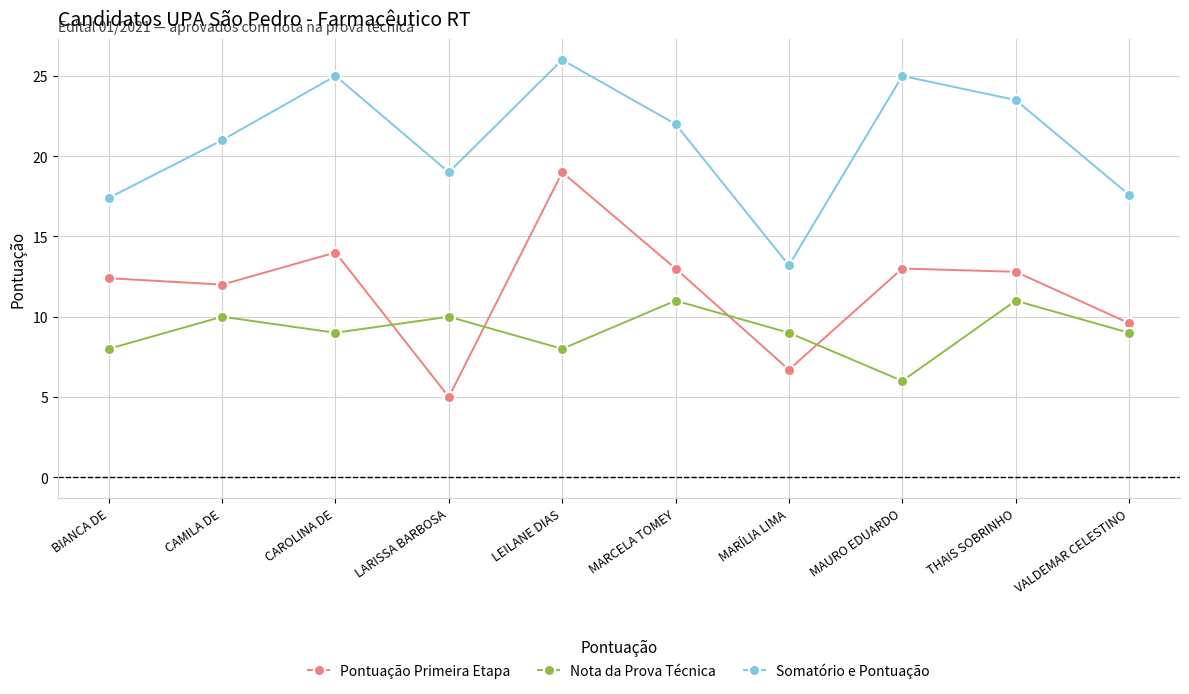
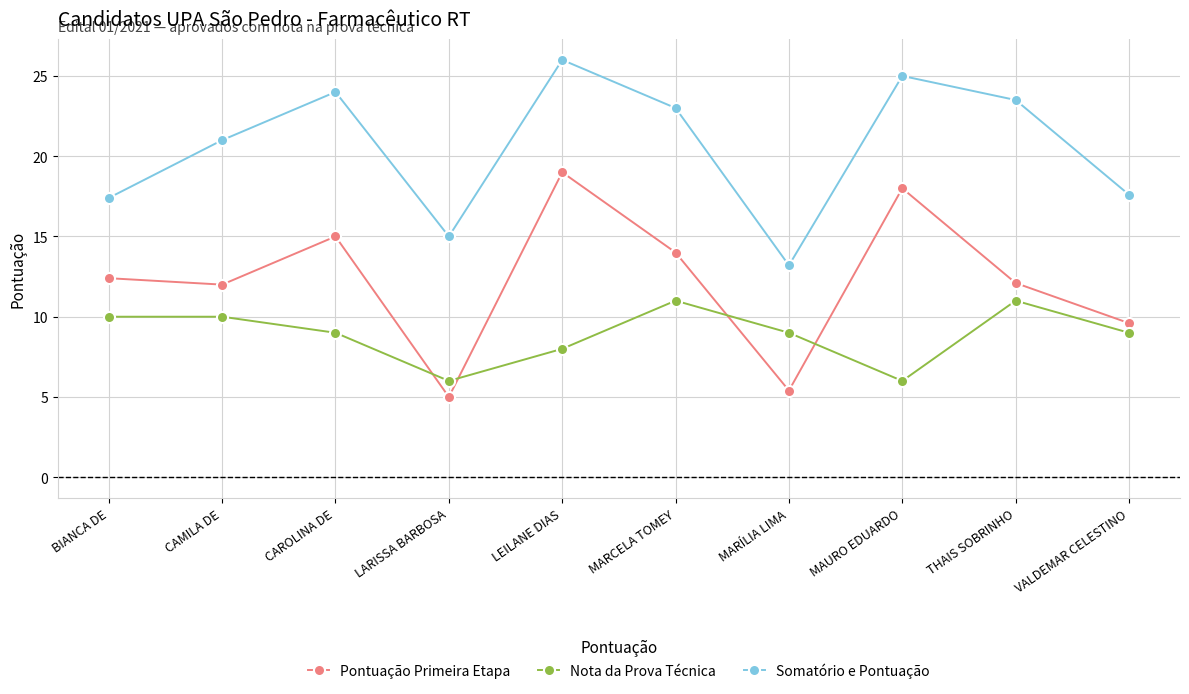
Nota da Prova Técnica, BIANCA DE: 8 -> 10
Pontuação Primeira Etapa, CAROLINA DE: 14 -> 15
Somatório e Pontuação, CAROLINA DE: 25 -> 24
Nota da Prova Técnica, LARISSA BARBOSA: 10 -> 6
Somatório e Pontuação, LARISSA BARBOSA: 19 -> 15
Pontuação Primeira Etapa, MARCELA TOMEY: 13 -> 14
Somatório e Pontuação, MARCELA TOMEY: 22 -> 23
Pontuação Primeira Etapa, MARÍLIA LIMA: 6.7 -> 5.4
Pontuação Primeira Etapa, MAURO EDUARDO: 13 -> 18
Pontuação Primeira Etapa, THAIS SOBRINHO: 12.8 -> 12.1
